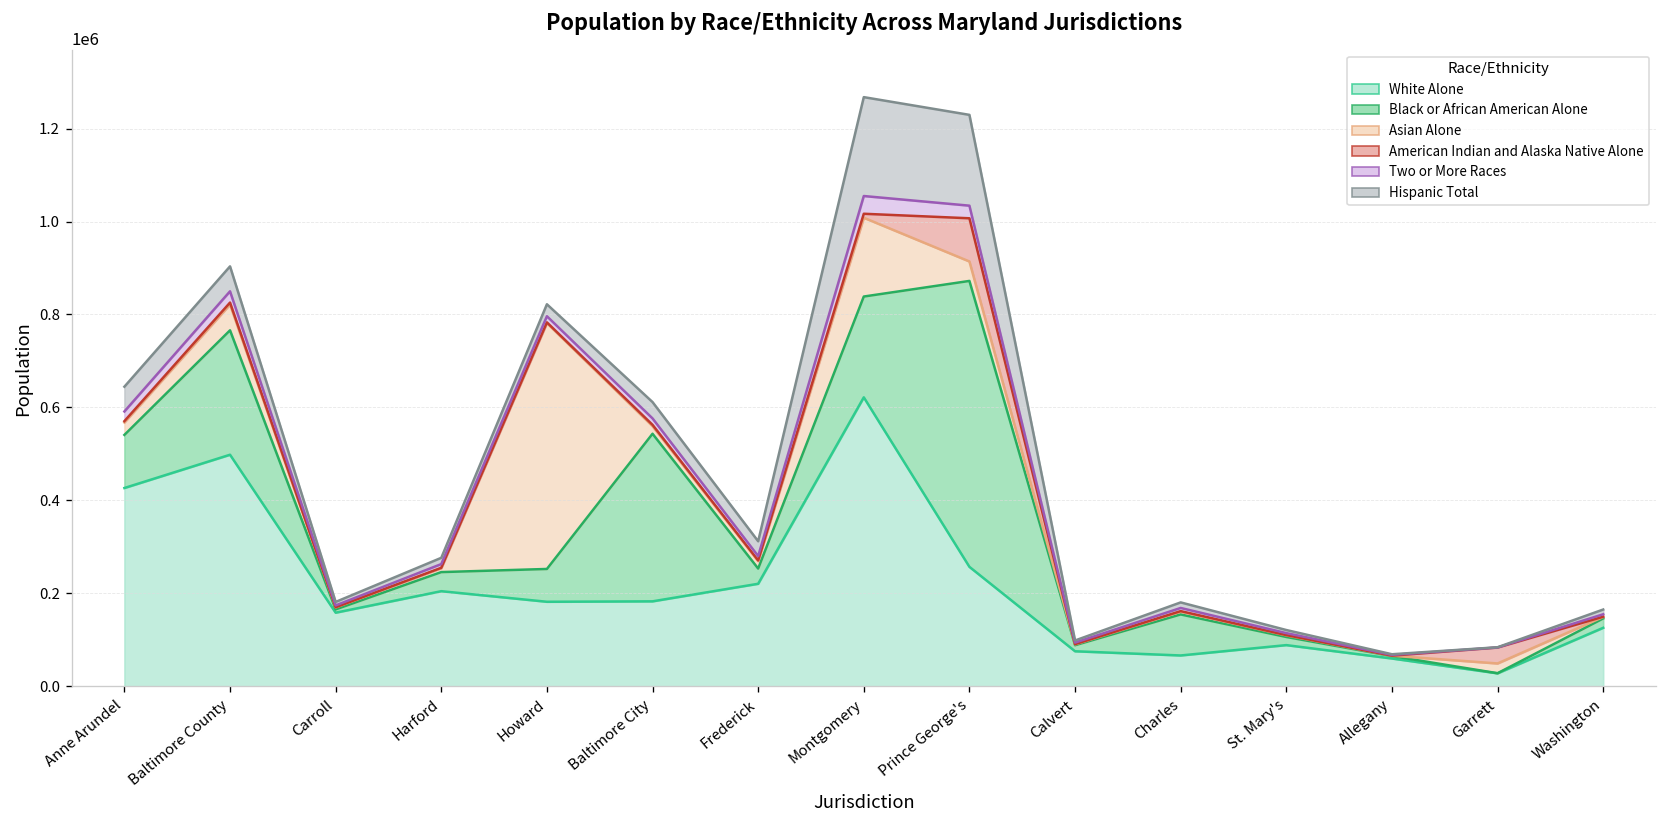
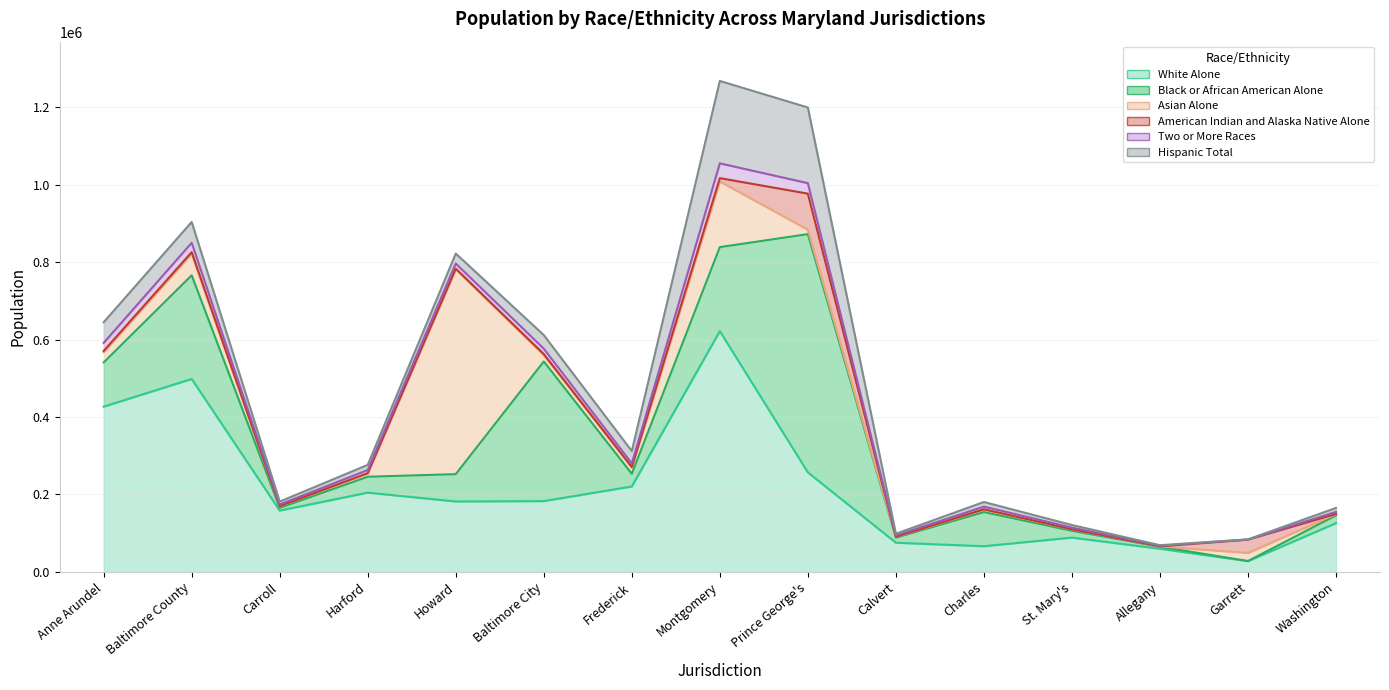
Asian Alone, Prince George's: 40000 -> 10000
